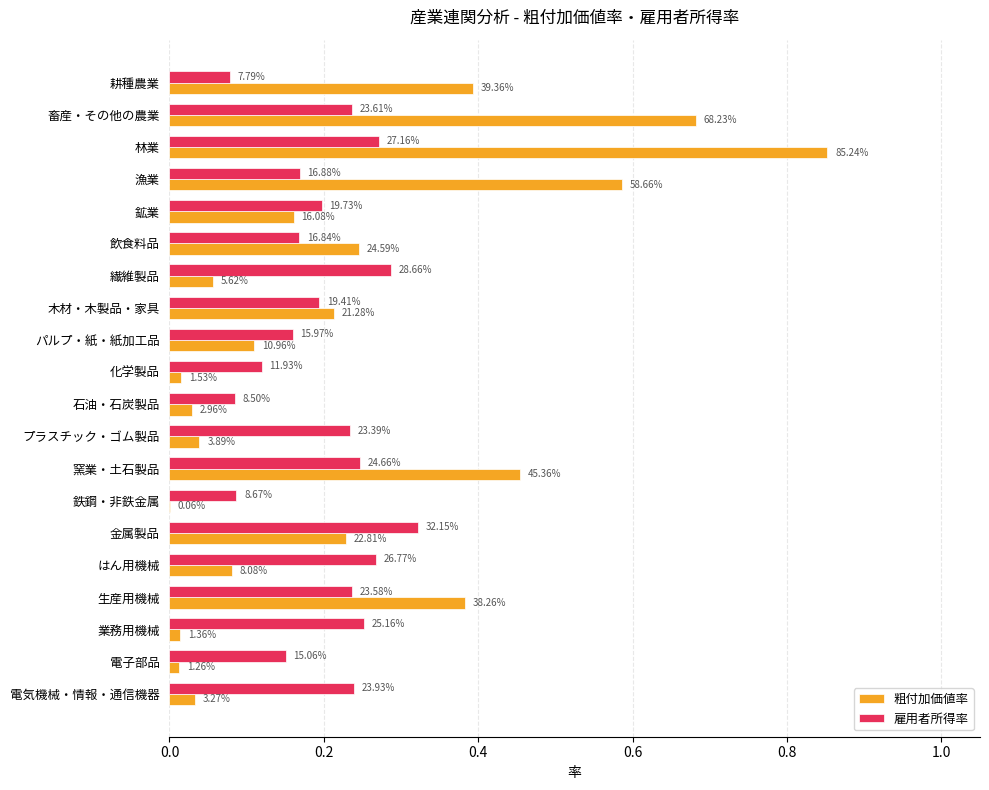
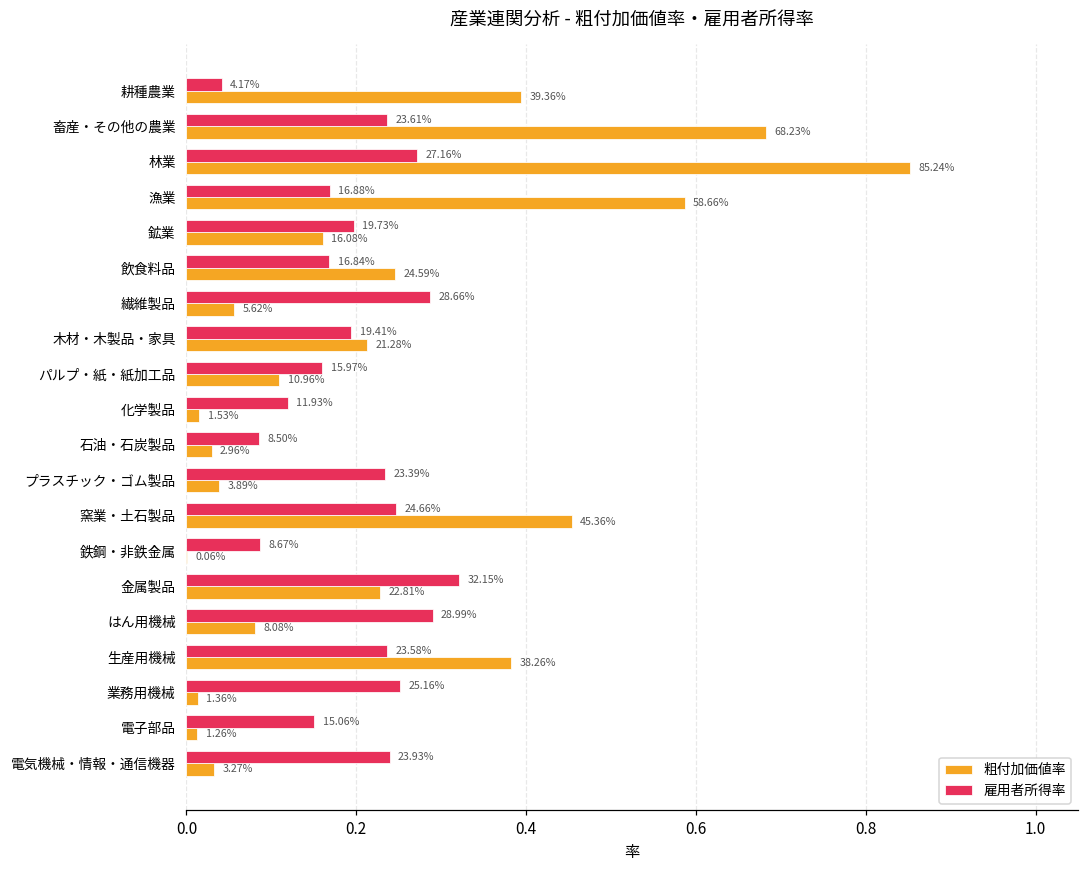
雇用者所得率, 耕種農業: 7.79% -> 4.17%
雇用者所得率, はん用機械: 26.77% -> 28.99%
